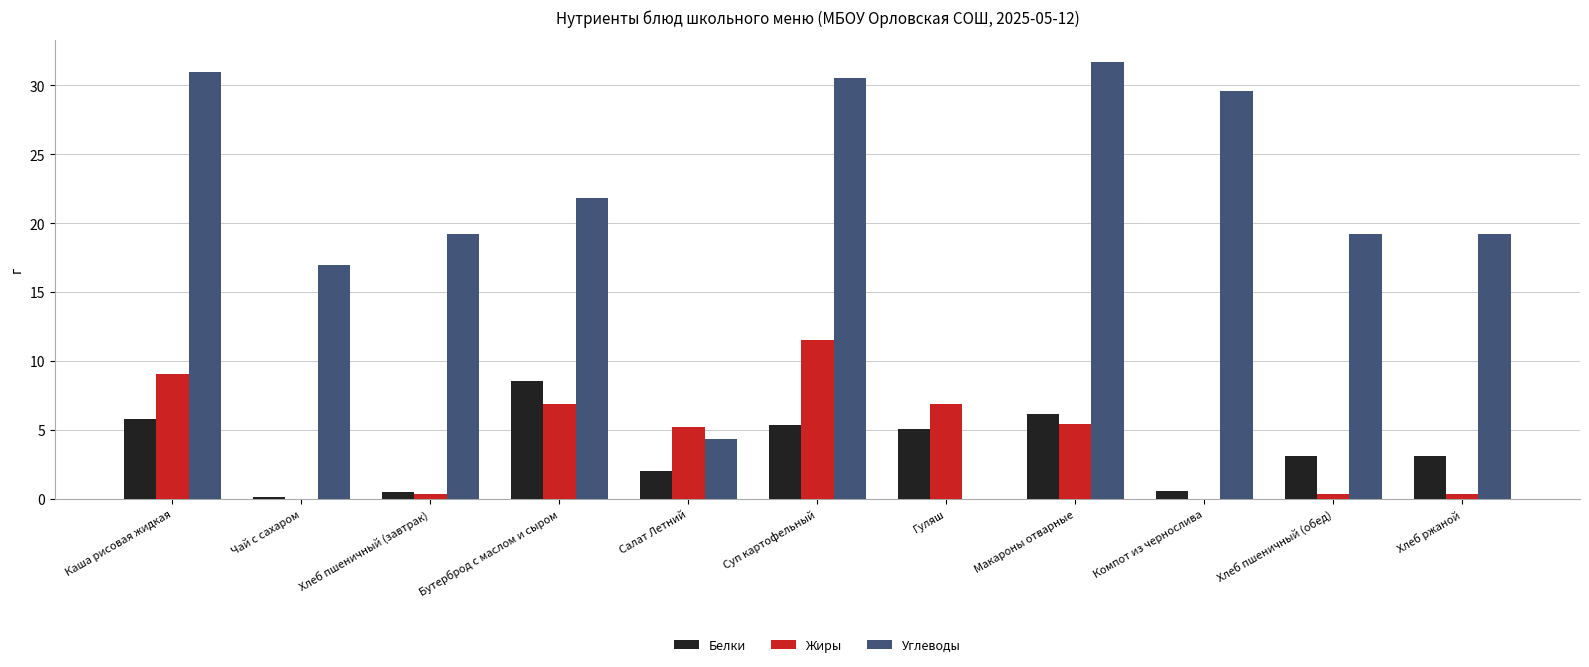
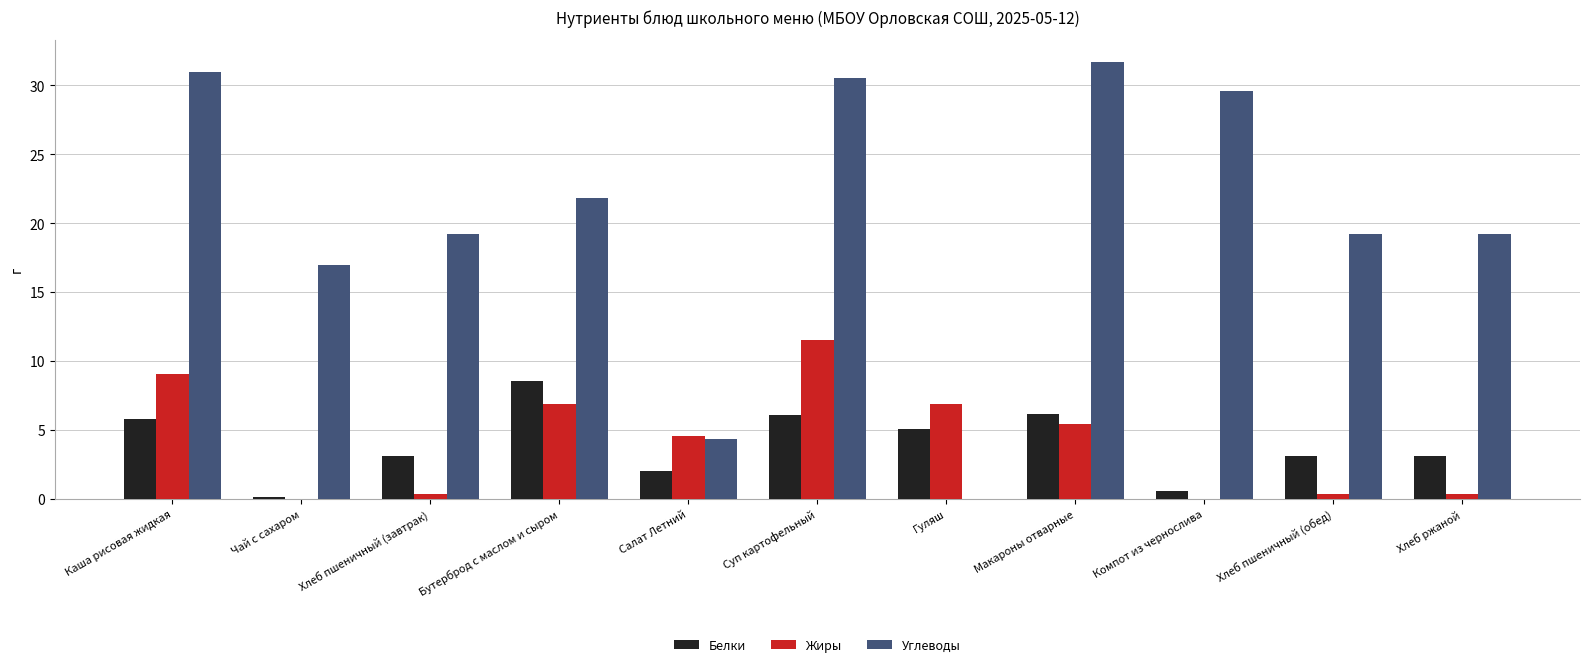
Белки, Хлеб пшеничный (завтрак): 0.5 -> 3.2
Жиры, Салат Летний: 5.2 -> 4.6
Белки, Суп картофельный: 5.4 -> 6.1
